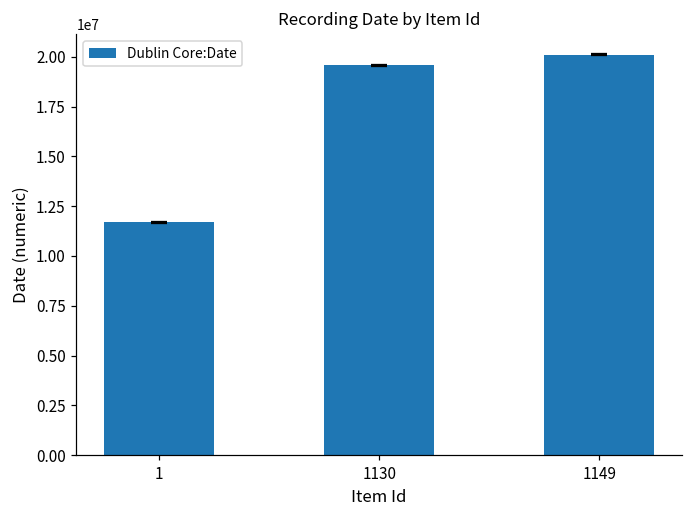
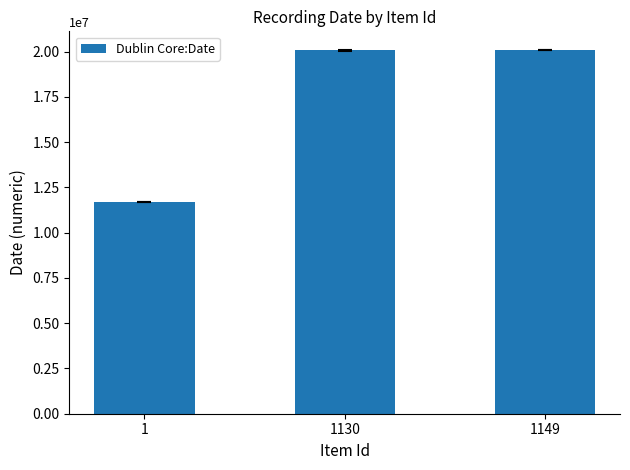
1130: 19600000 -> 20100000
